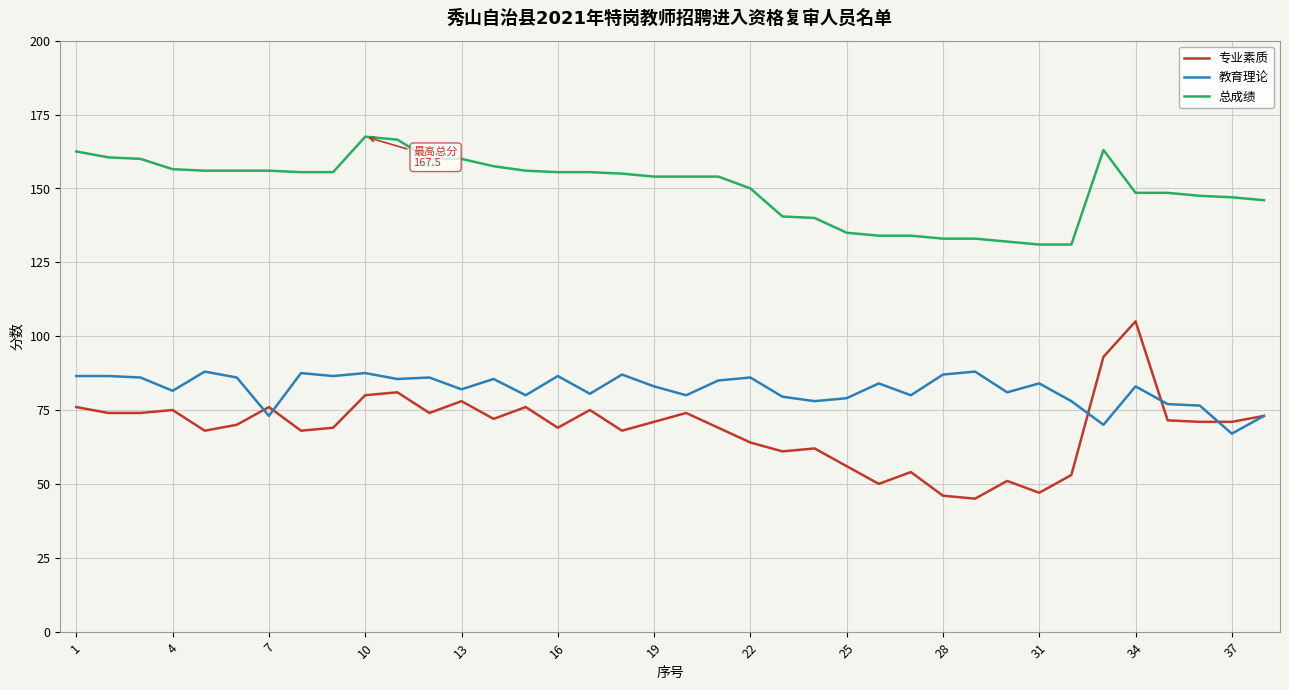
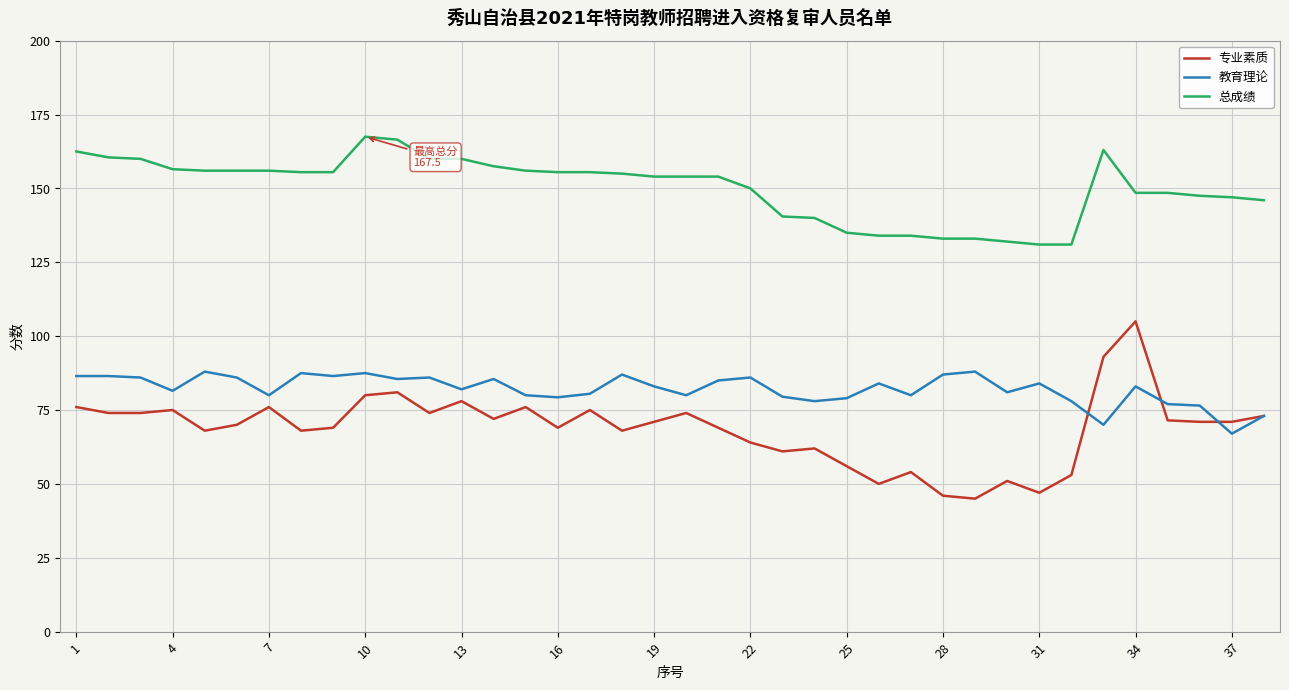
教育理论, 7: 73 -> 80
教育理论, 16: 87 -> 79
